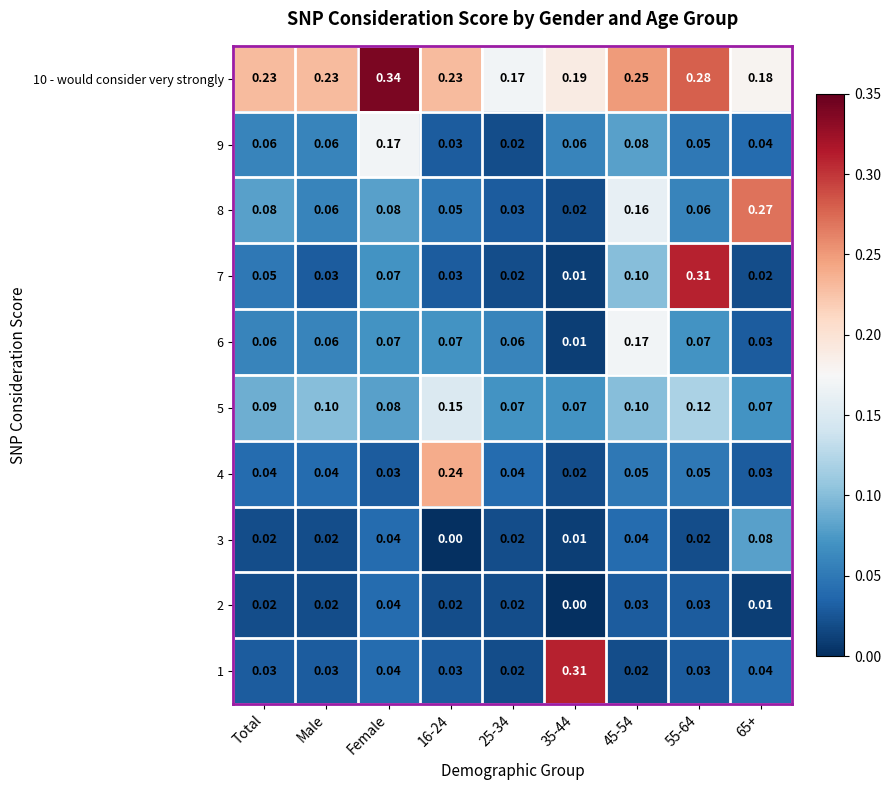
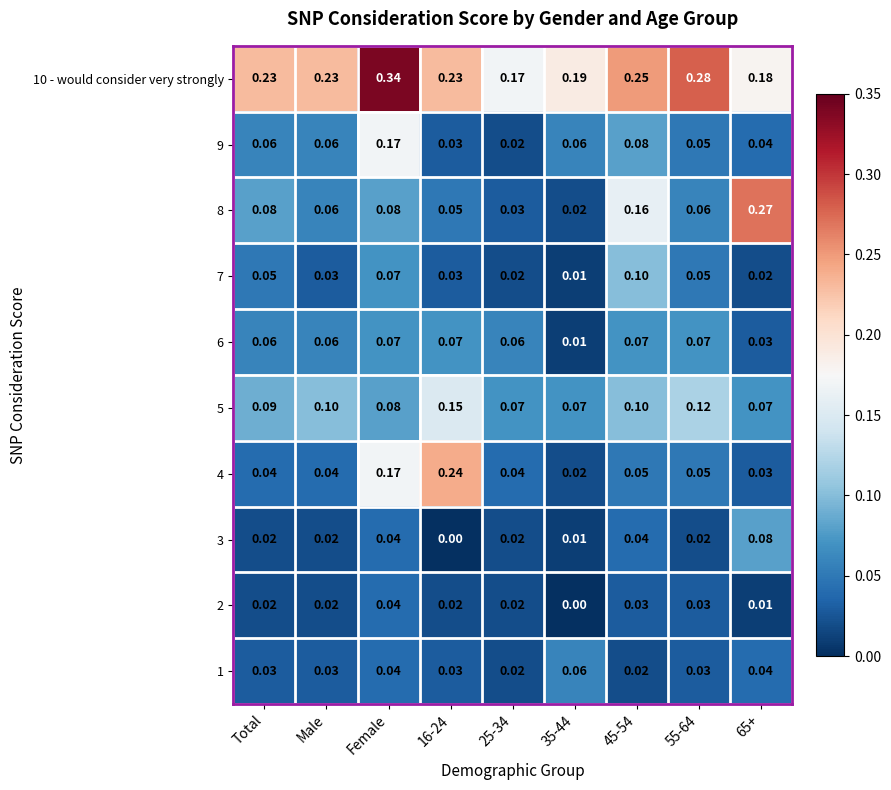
7, 55-64: 0.31 -> 0.05
6, 45-54: 0.17 -> 0.07
4, Female: 0.03 -> 0.17
1, 35-44: 0.31 -> 0.06
